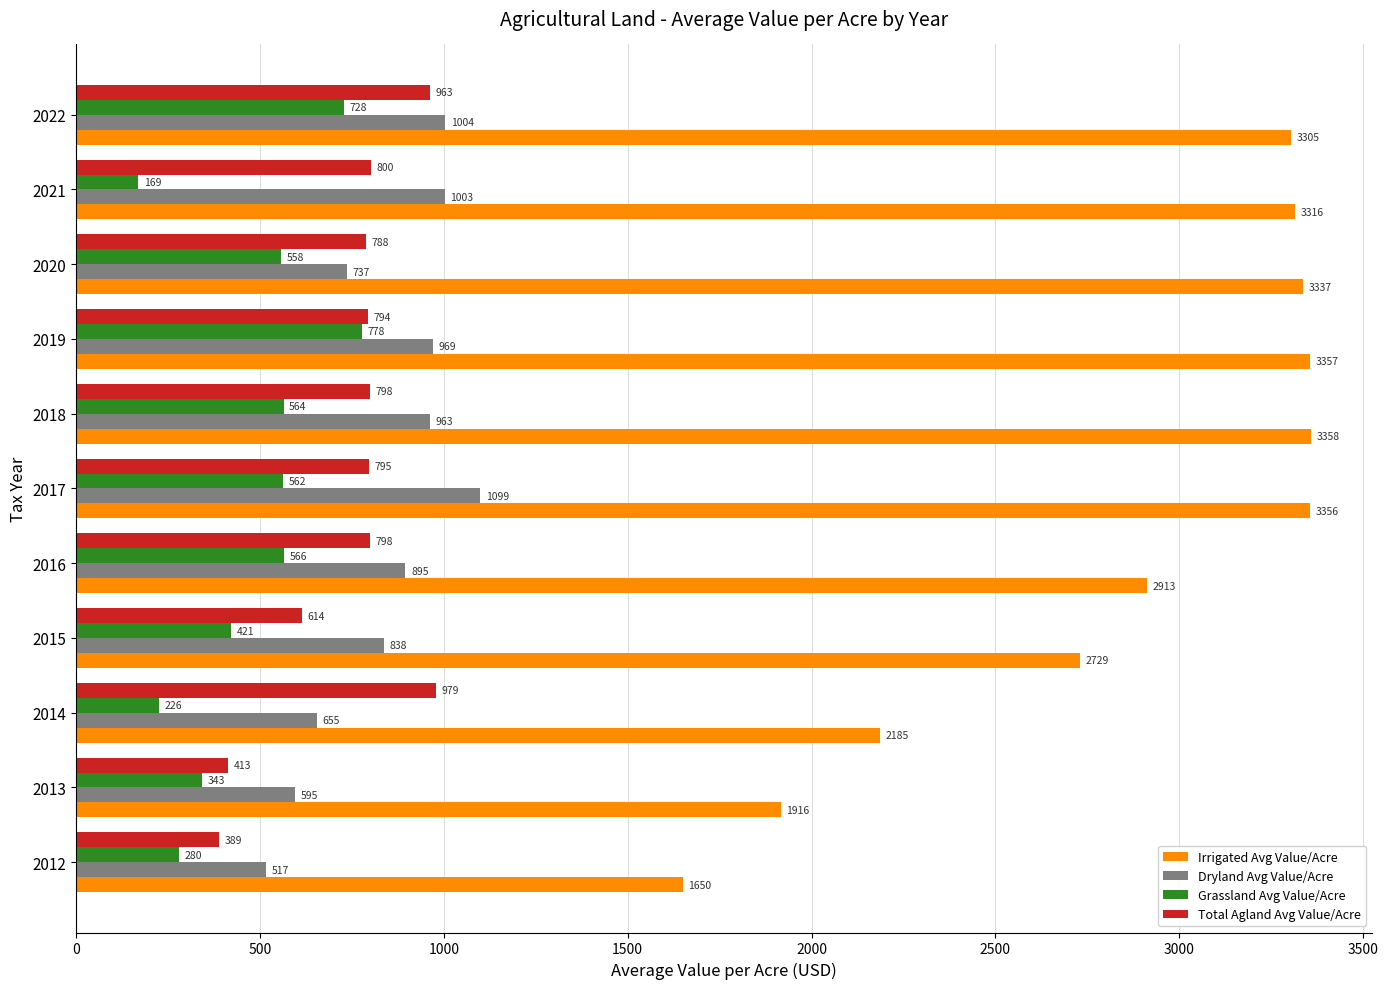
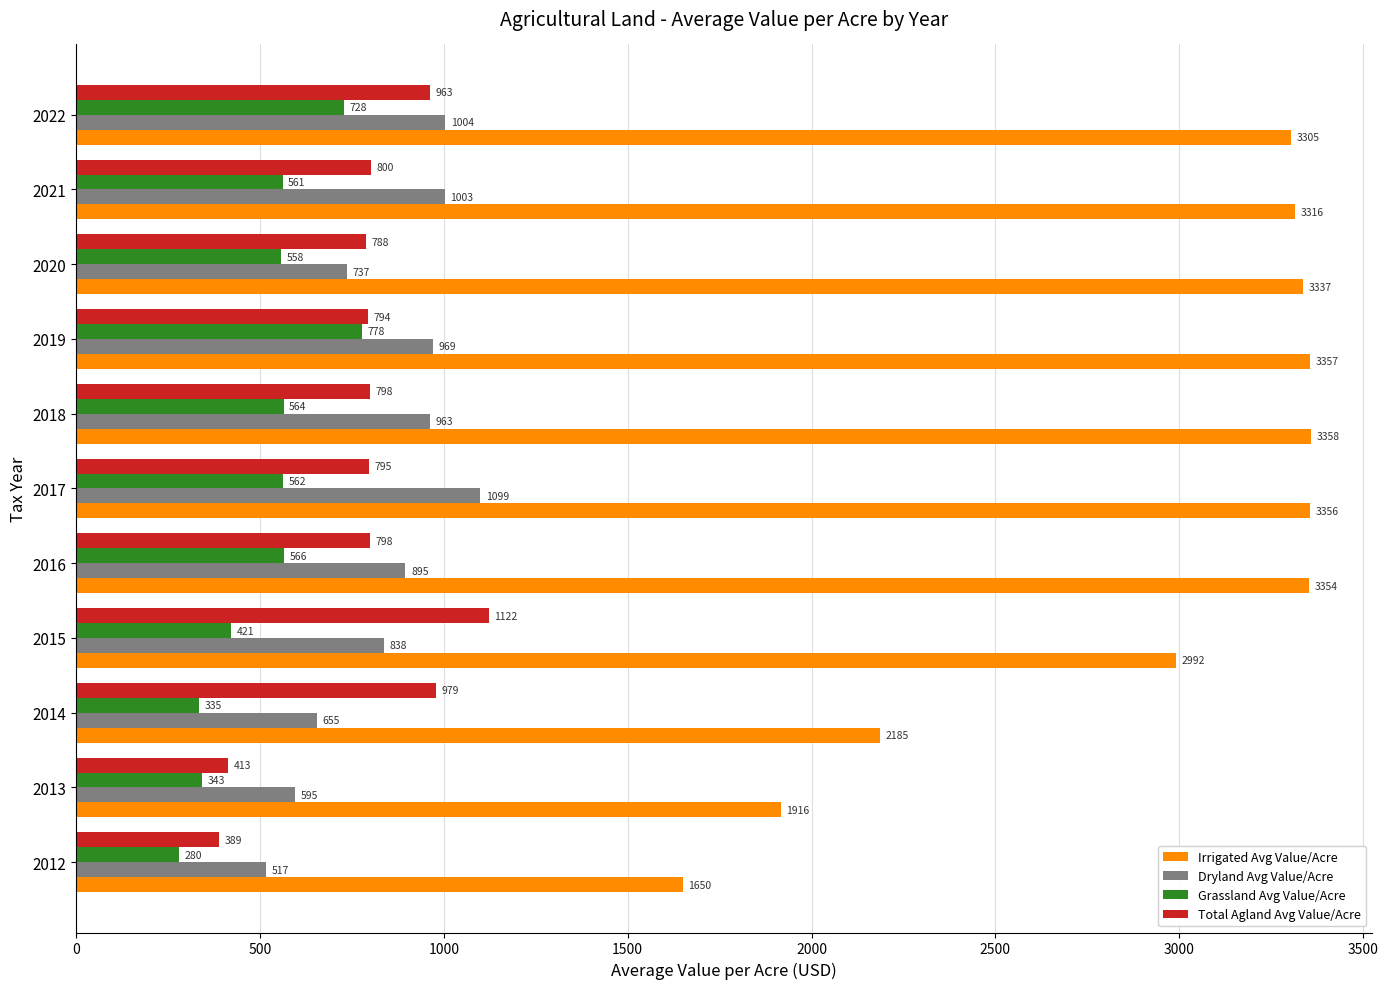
Grassland Avg Value/Acre, 2021: 169 -> 561
Irrigated Avg Value/Acre, 2016: 2913 -> 3354
Total Agland Avg Value/Acre, 2015: 614 -> 1122
Irrigated Avg Value/Acre, 2015: 2729 -> 2992
Grassland Avg Value/Acre, 2014: 226 -> 335
